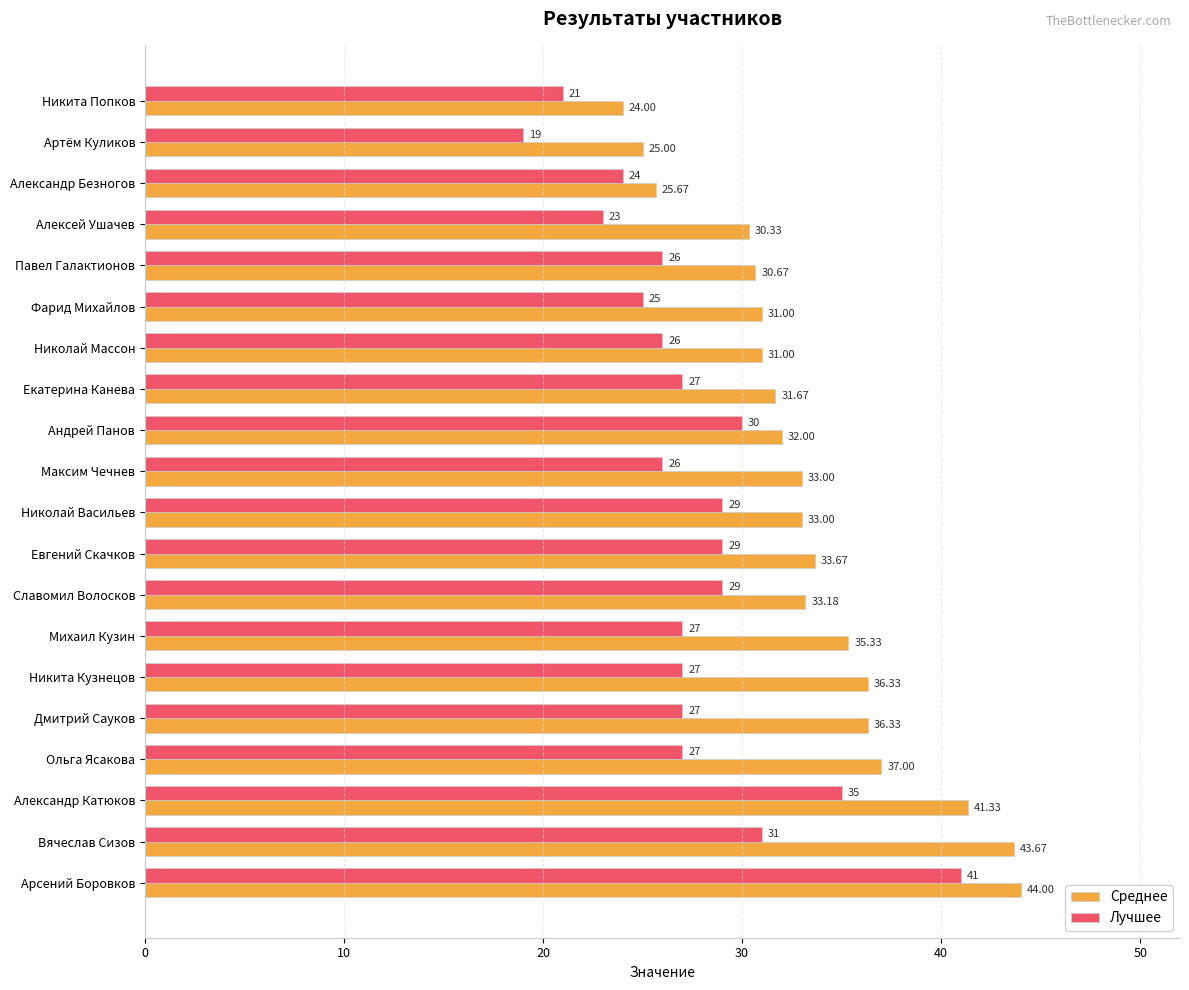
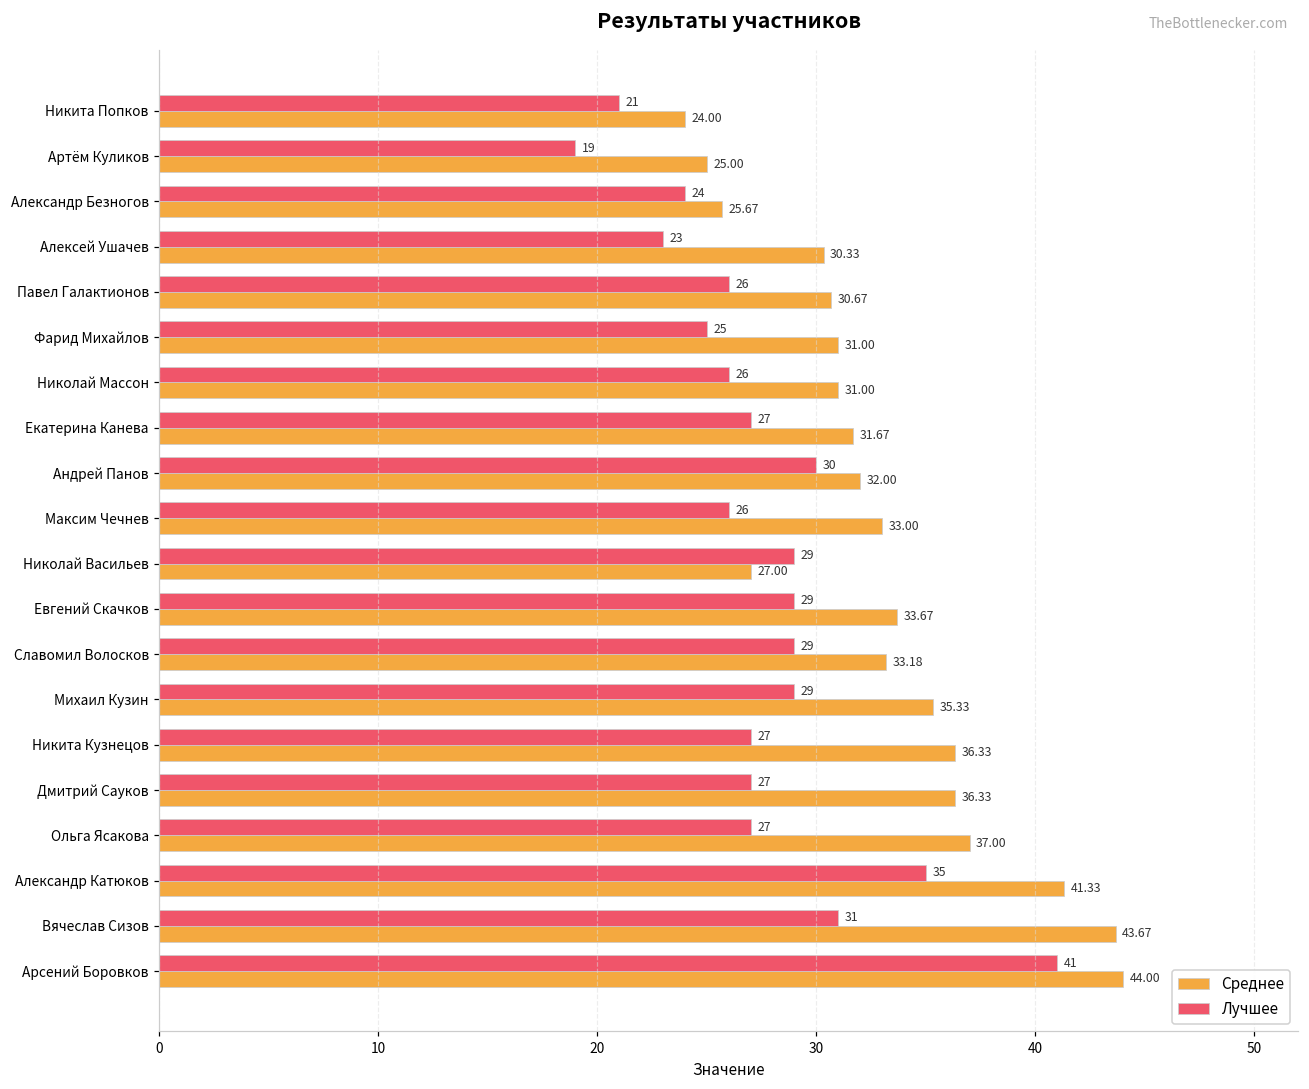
Среднее, Николай Васильев: 33.00 -> 27.00
Лучшее, Михаил Кузин: 27 -> 29
